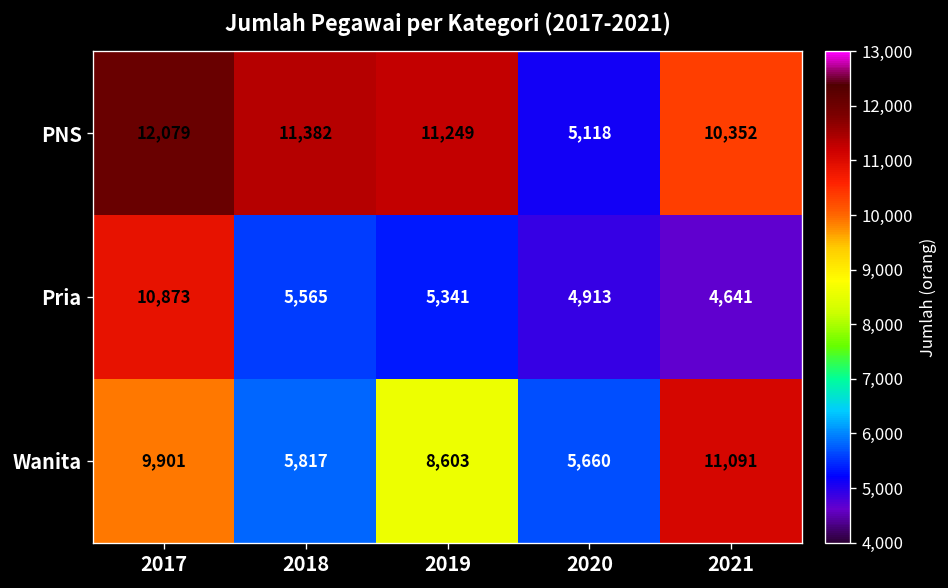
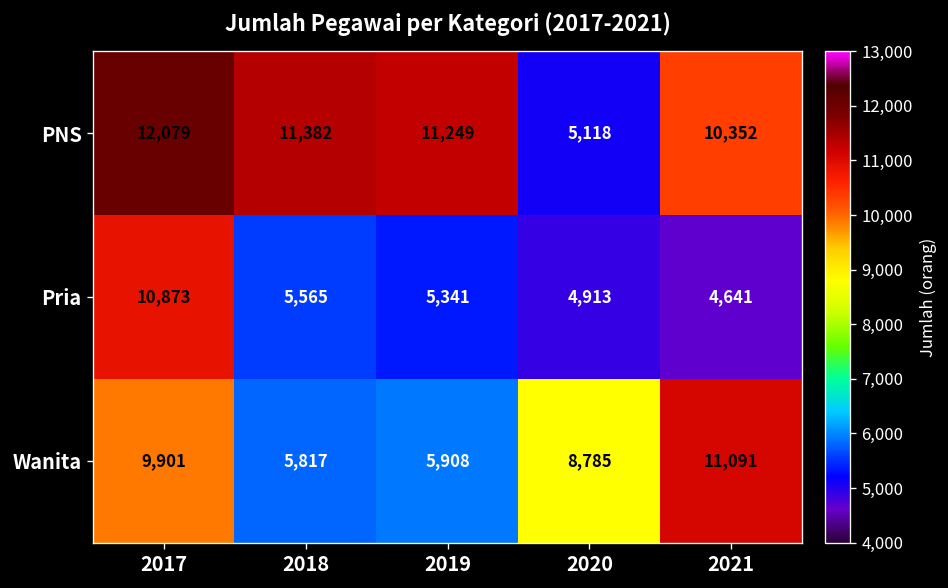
Wanita, 2019: 8,603 -> 5,908
Wanita, 2020: 5,660 -> 8,785
